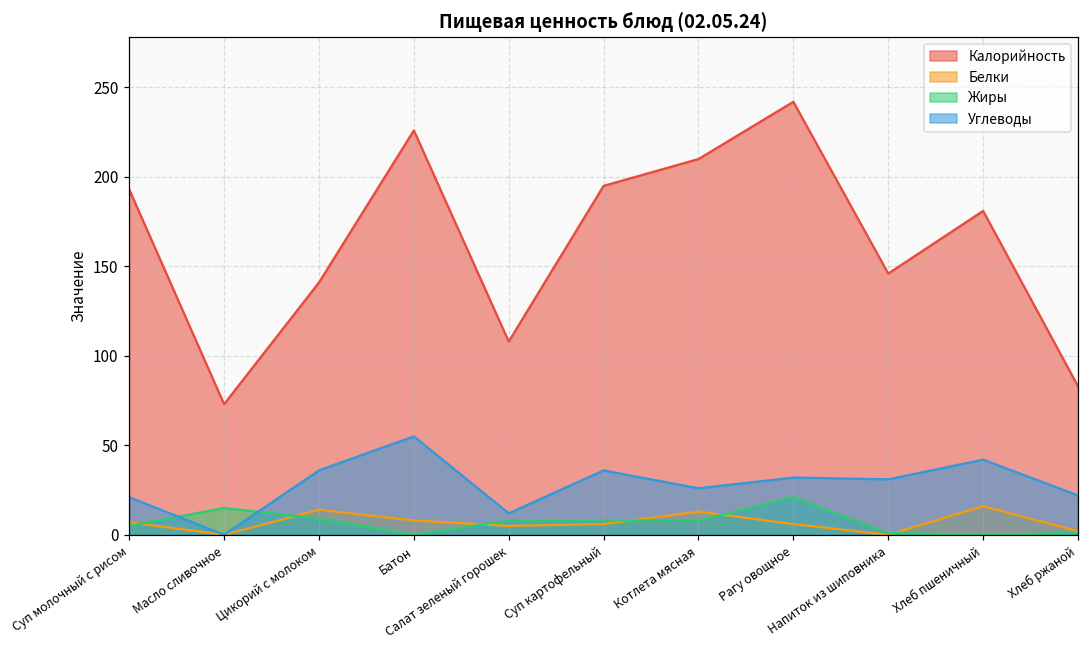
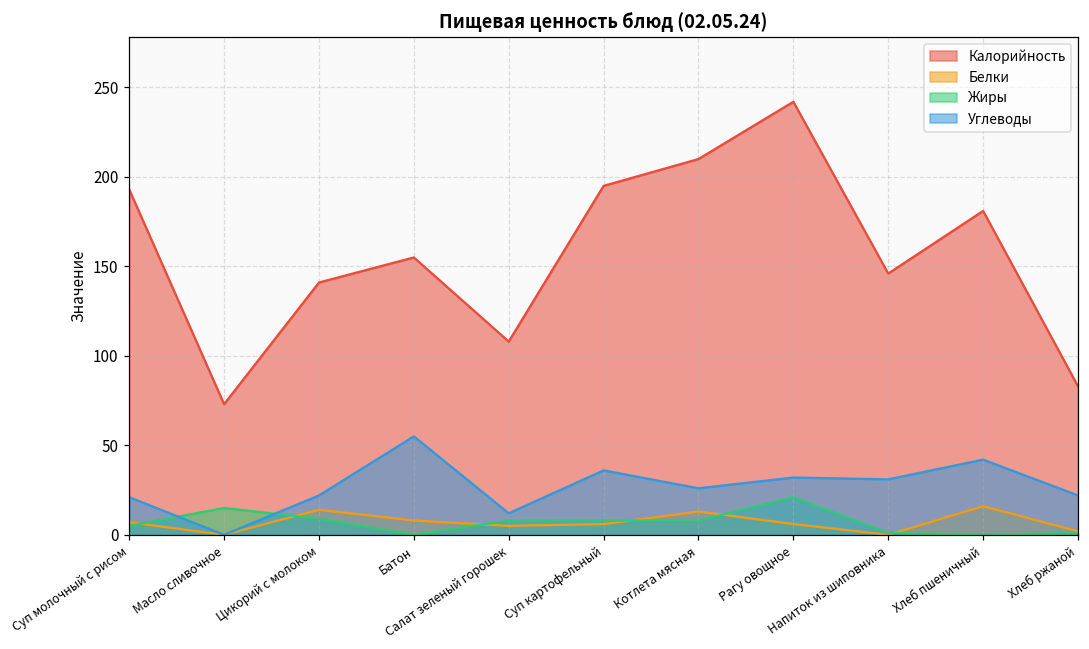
Углеводы, Цикорий с молоком: 36 -> 22
Калорийность, Батон: 226 -> 155
